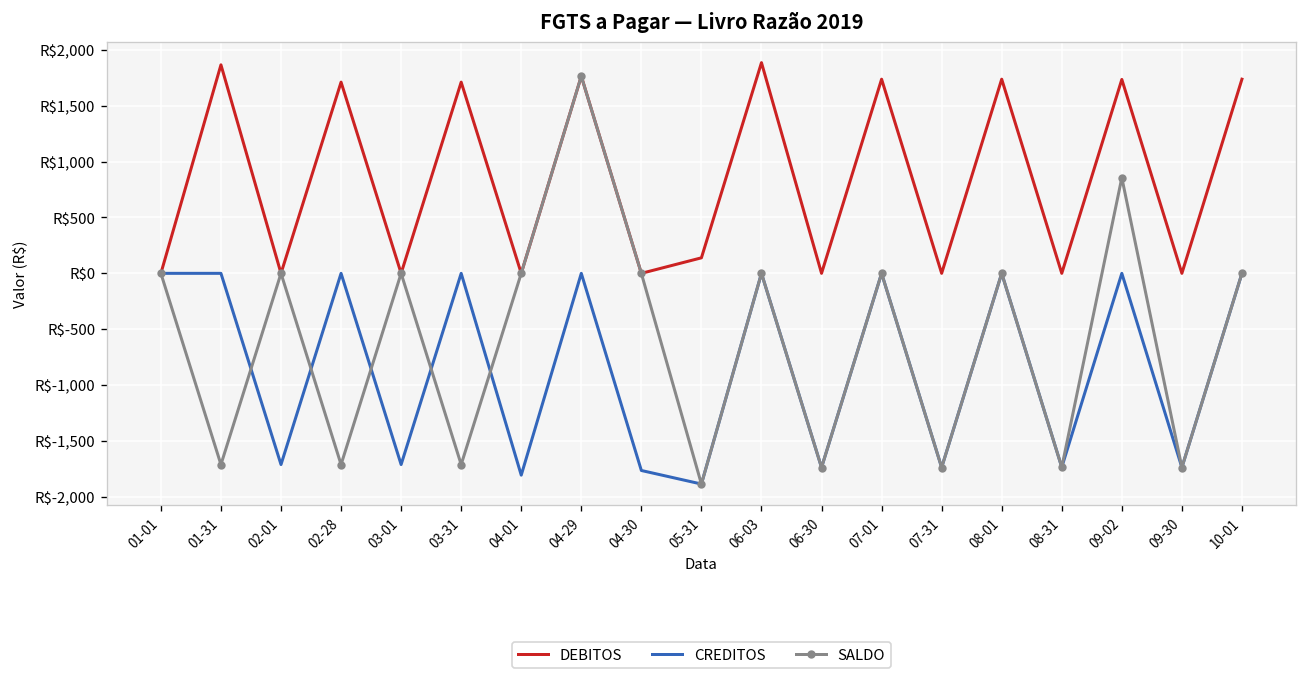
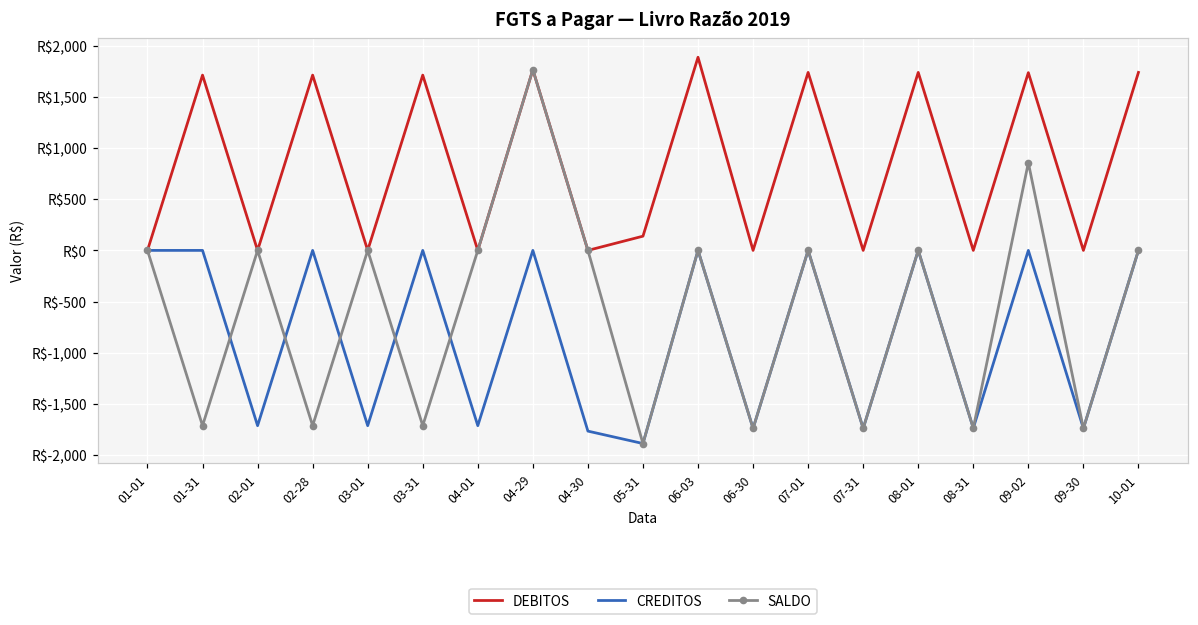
DEBITOS, 01-31: R$1,900 -> R$1,700
CREDITOS, 04-01: R$-1,800 -> R$-1,700
